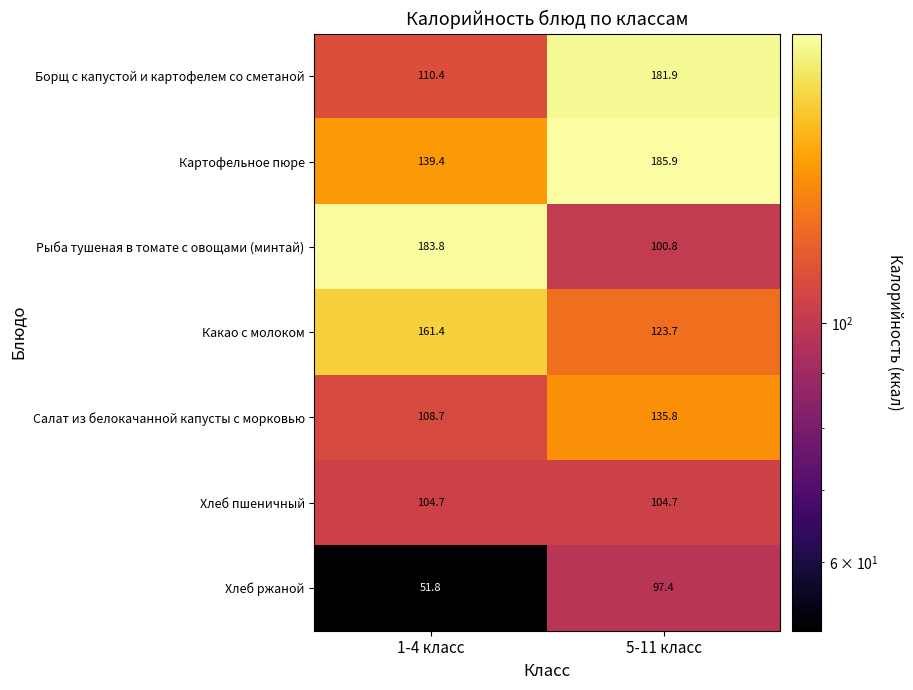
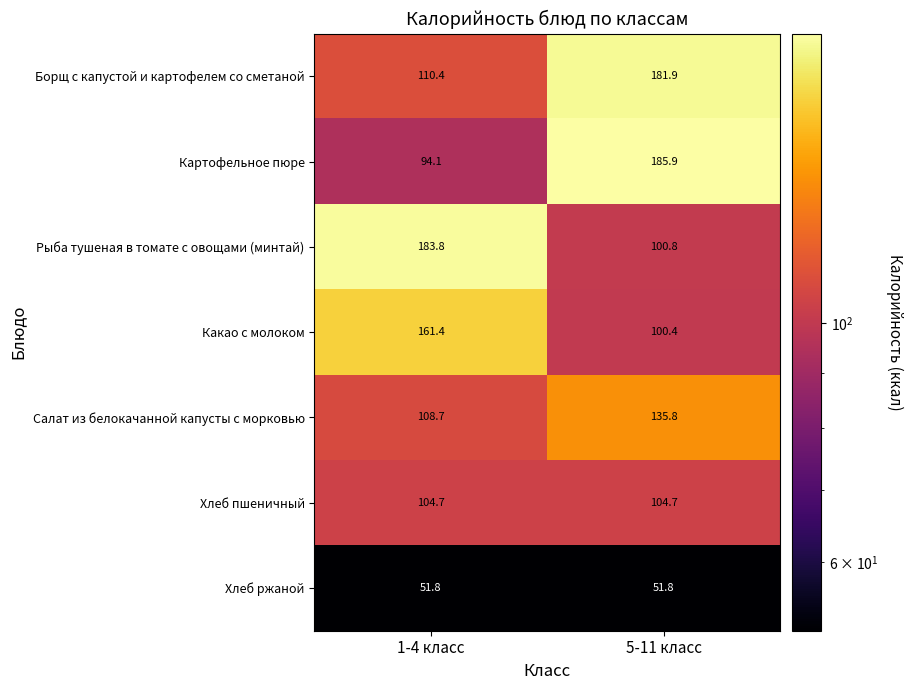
Картофельное пюре, 1-4 класс: 139.4 -> 94.1
Какао с молоком, 5-11 класс: 123.7 -> 100.4
Хлеб ржаной, 5-11 класс: 97.4 -> 51.8
